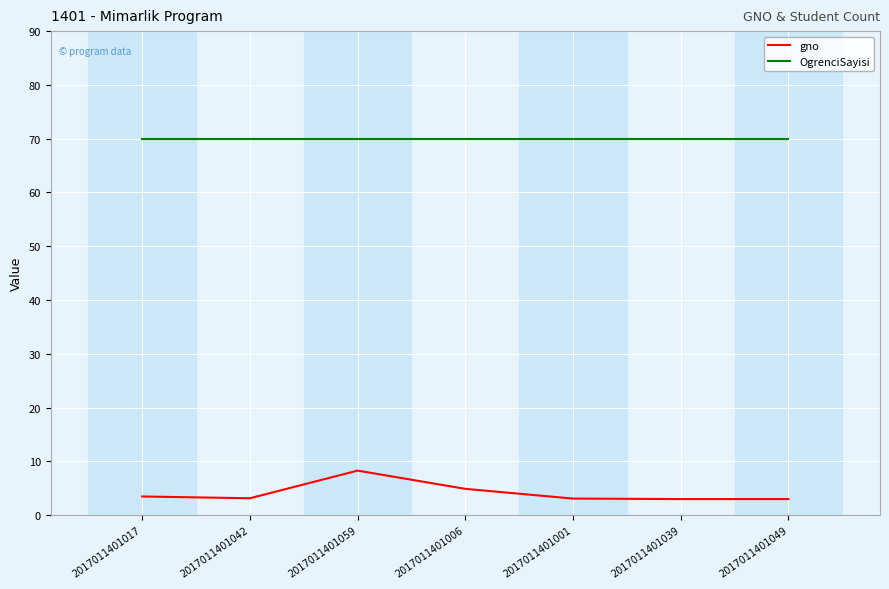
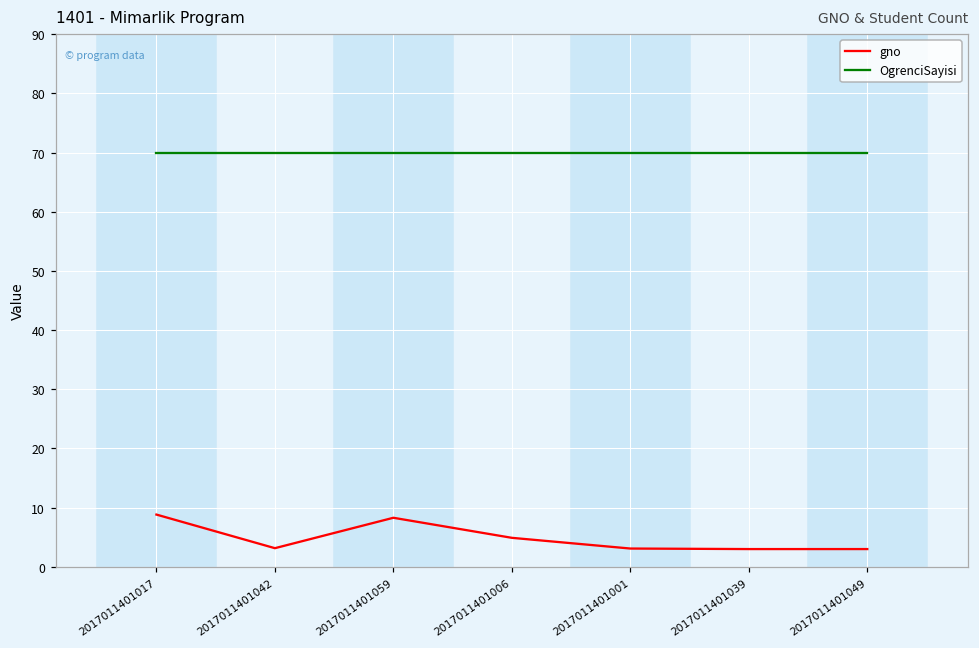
gno, 2017011401017: 3 -> 9
